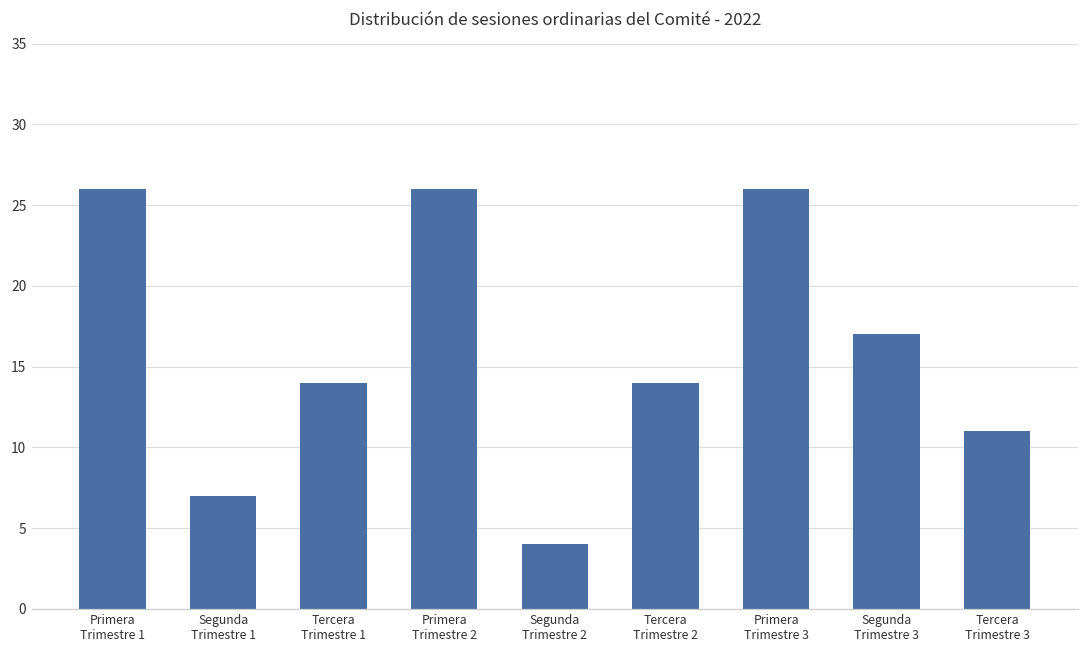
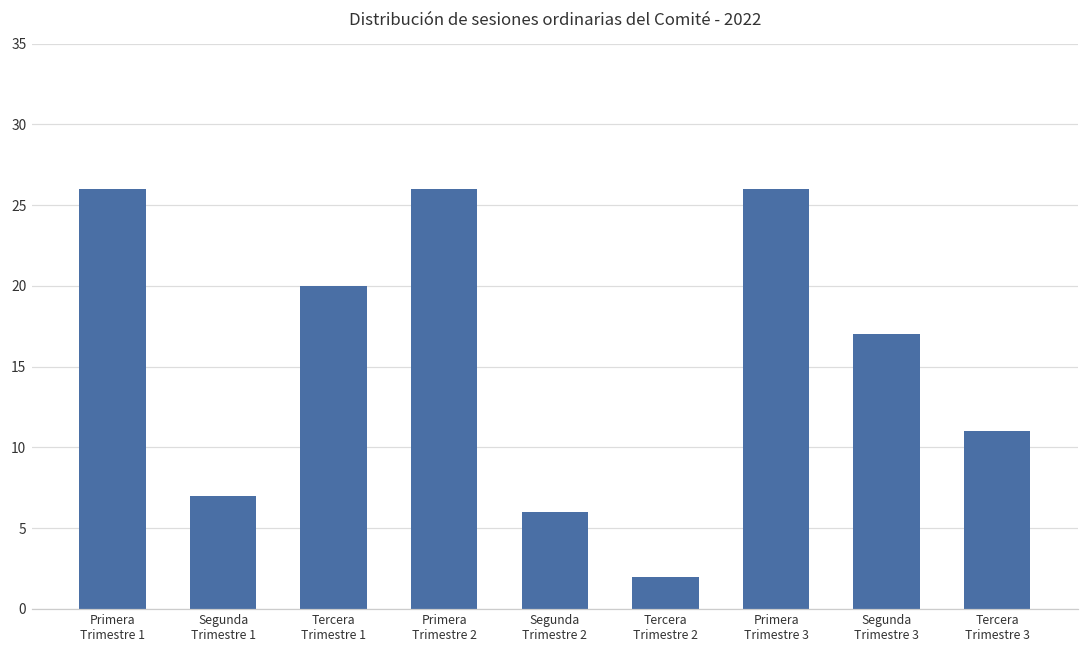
Tercera Trimestre 1: 14 -> 20
Segunda Trimestre 2: 4 -> 6
Tercera Trimestre 2: 14 -> 2
